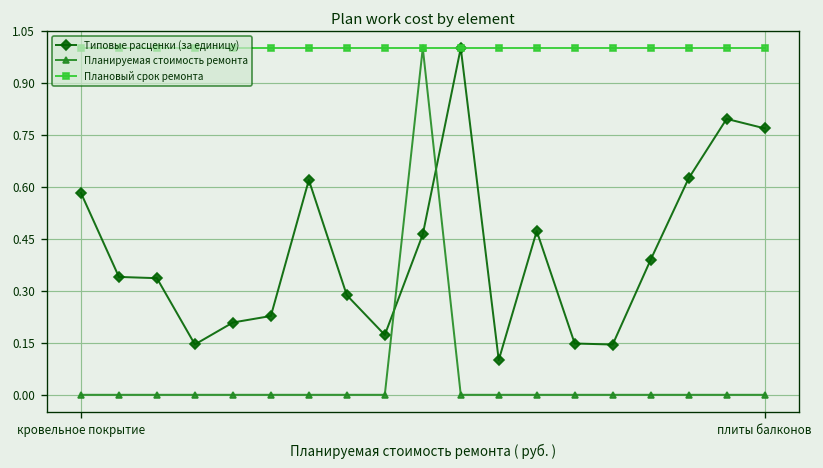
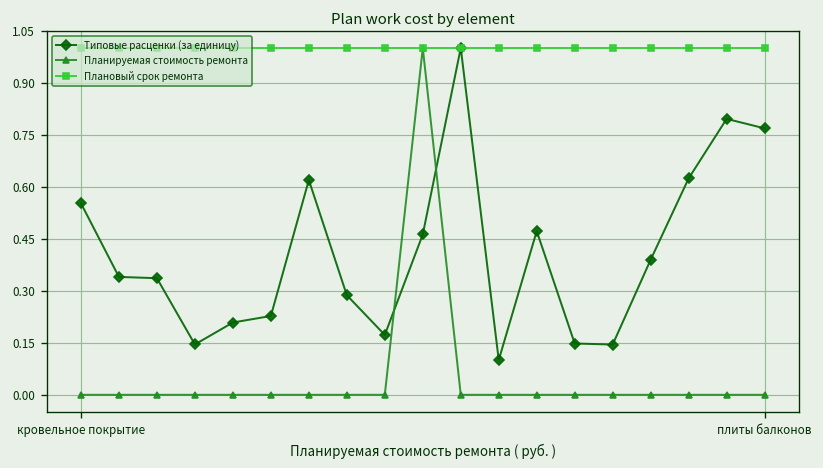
Типовые расценки (за единицу), кровельное покрытие: 0.58 -> 0.55
